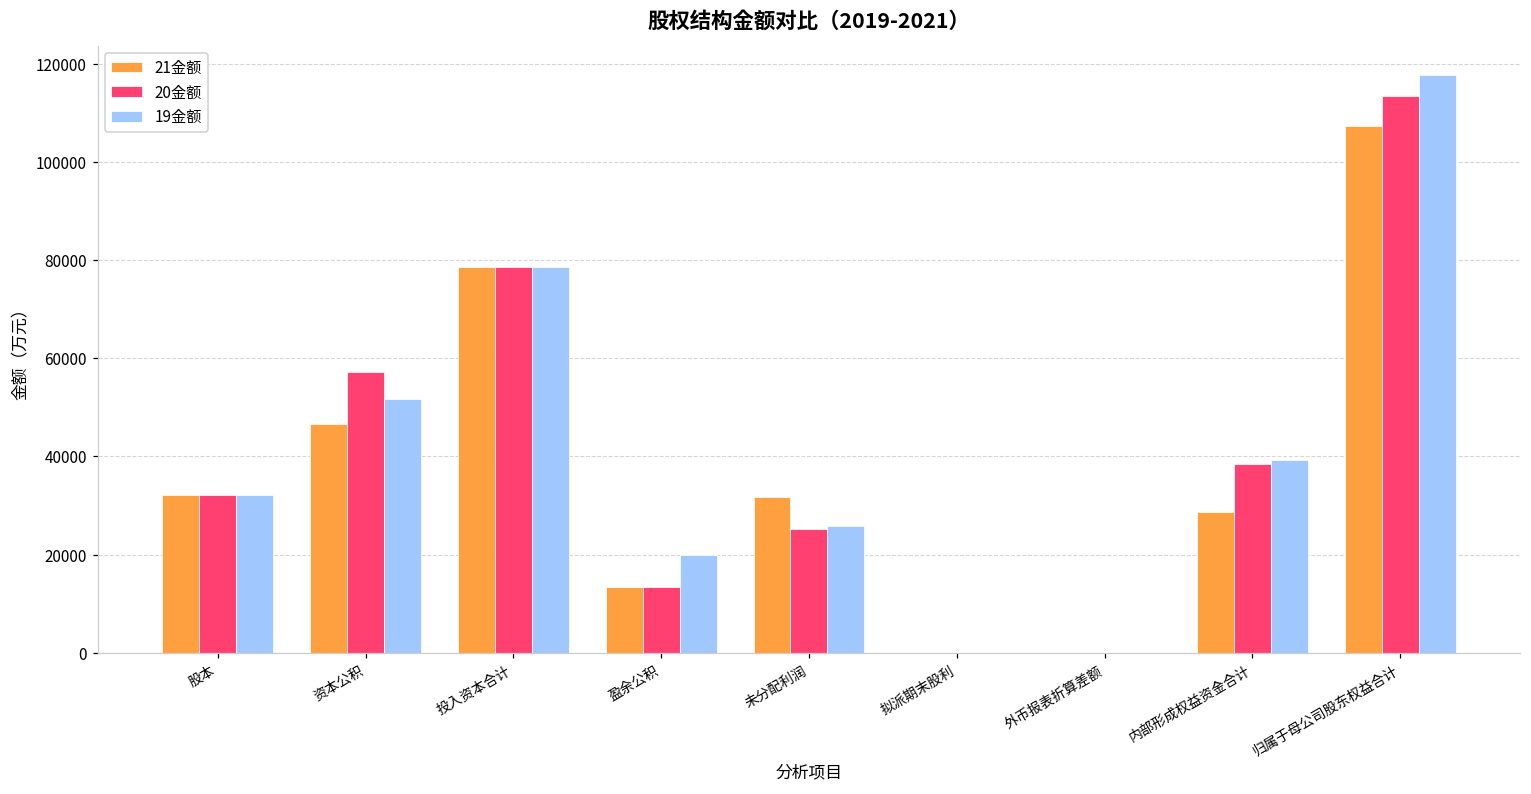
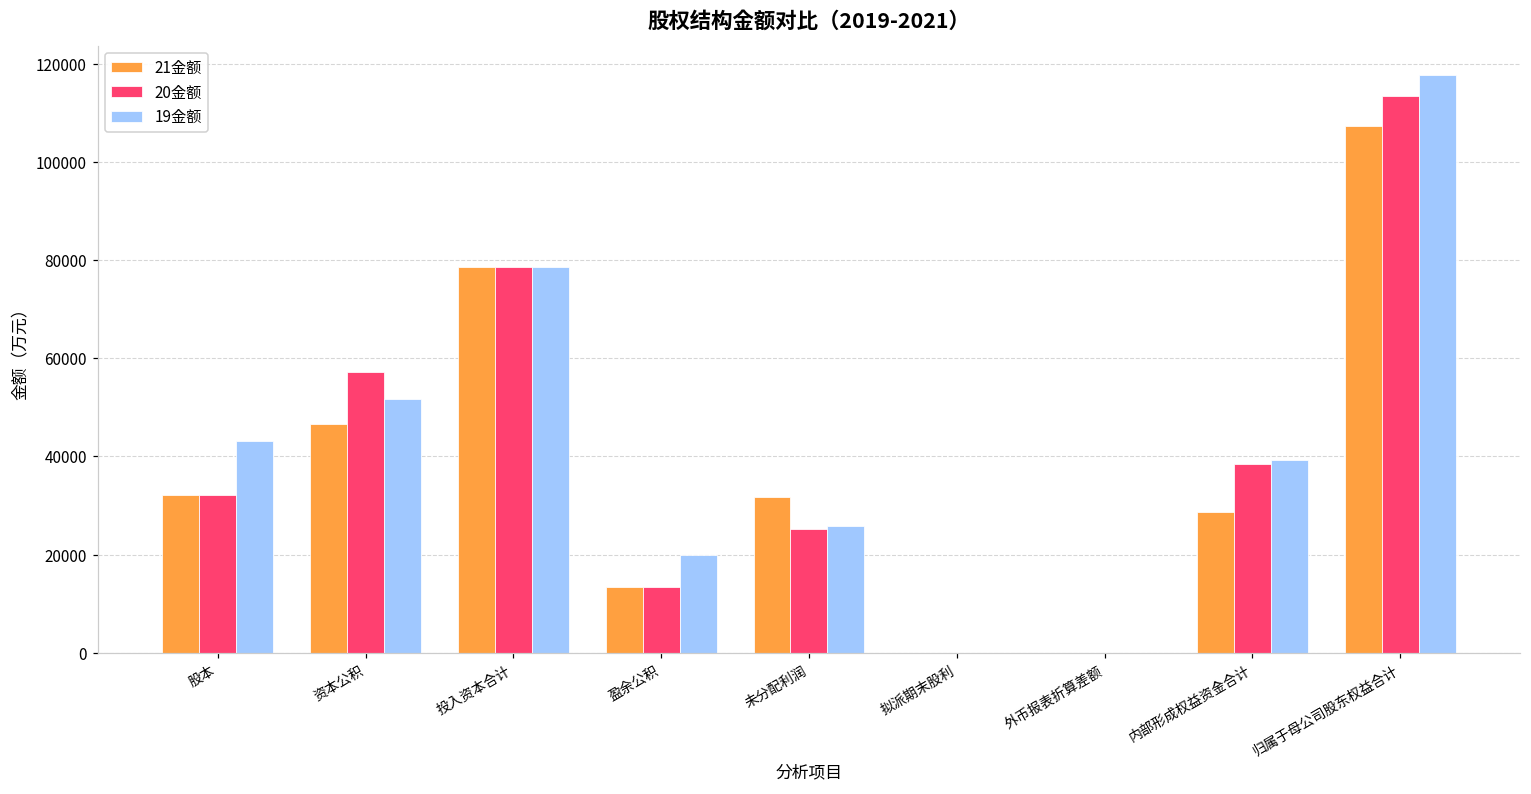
19金额, 股本: 32000 -> 43000
